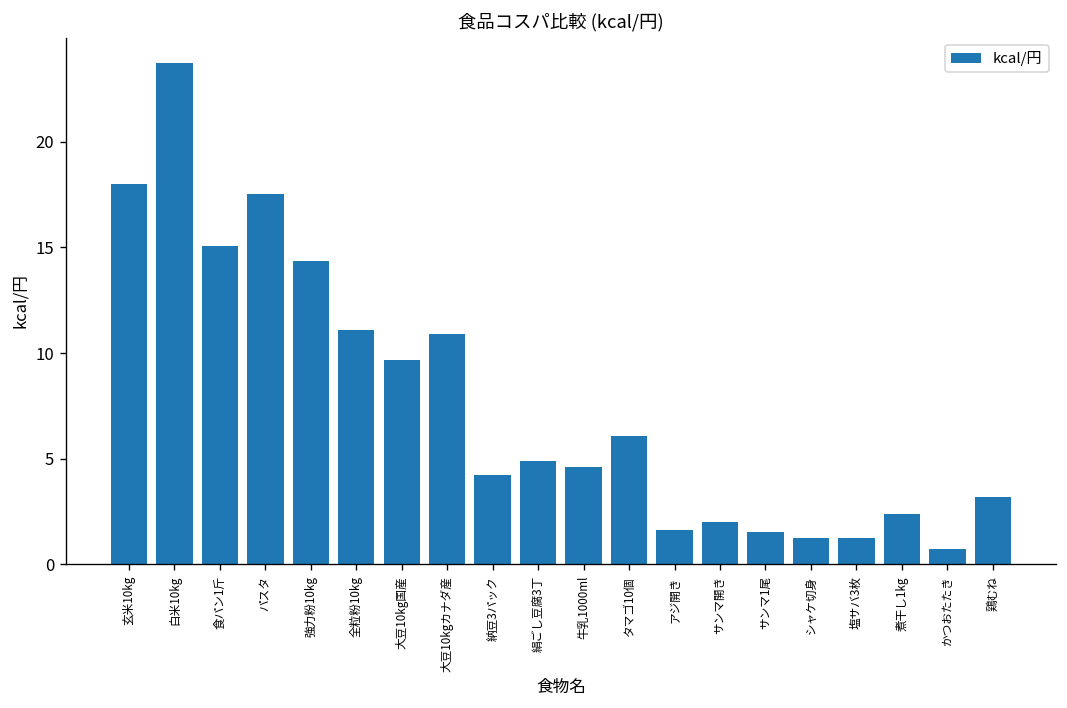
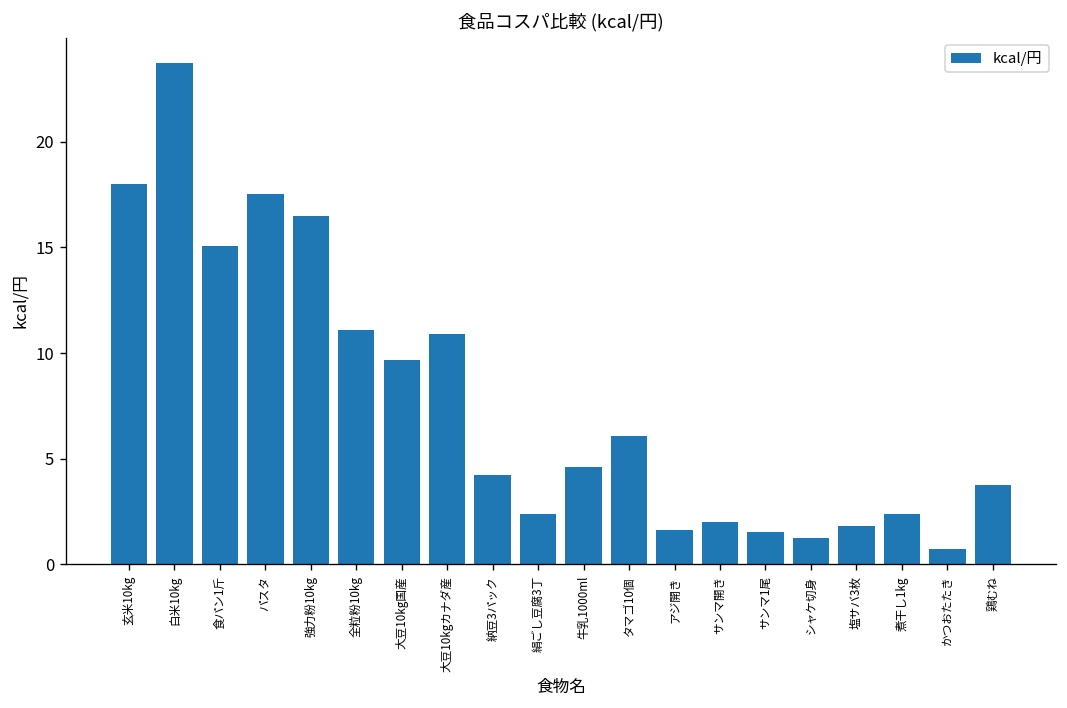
強力粉10kg: 14.4 -> 16.5
絹ごし豆腐3丁: 4.9 -> 2.4
塩サバ3枚: 1.3 -> 1.8
鶏むね: 3.2 -> 3.7
